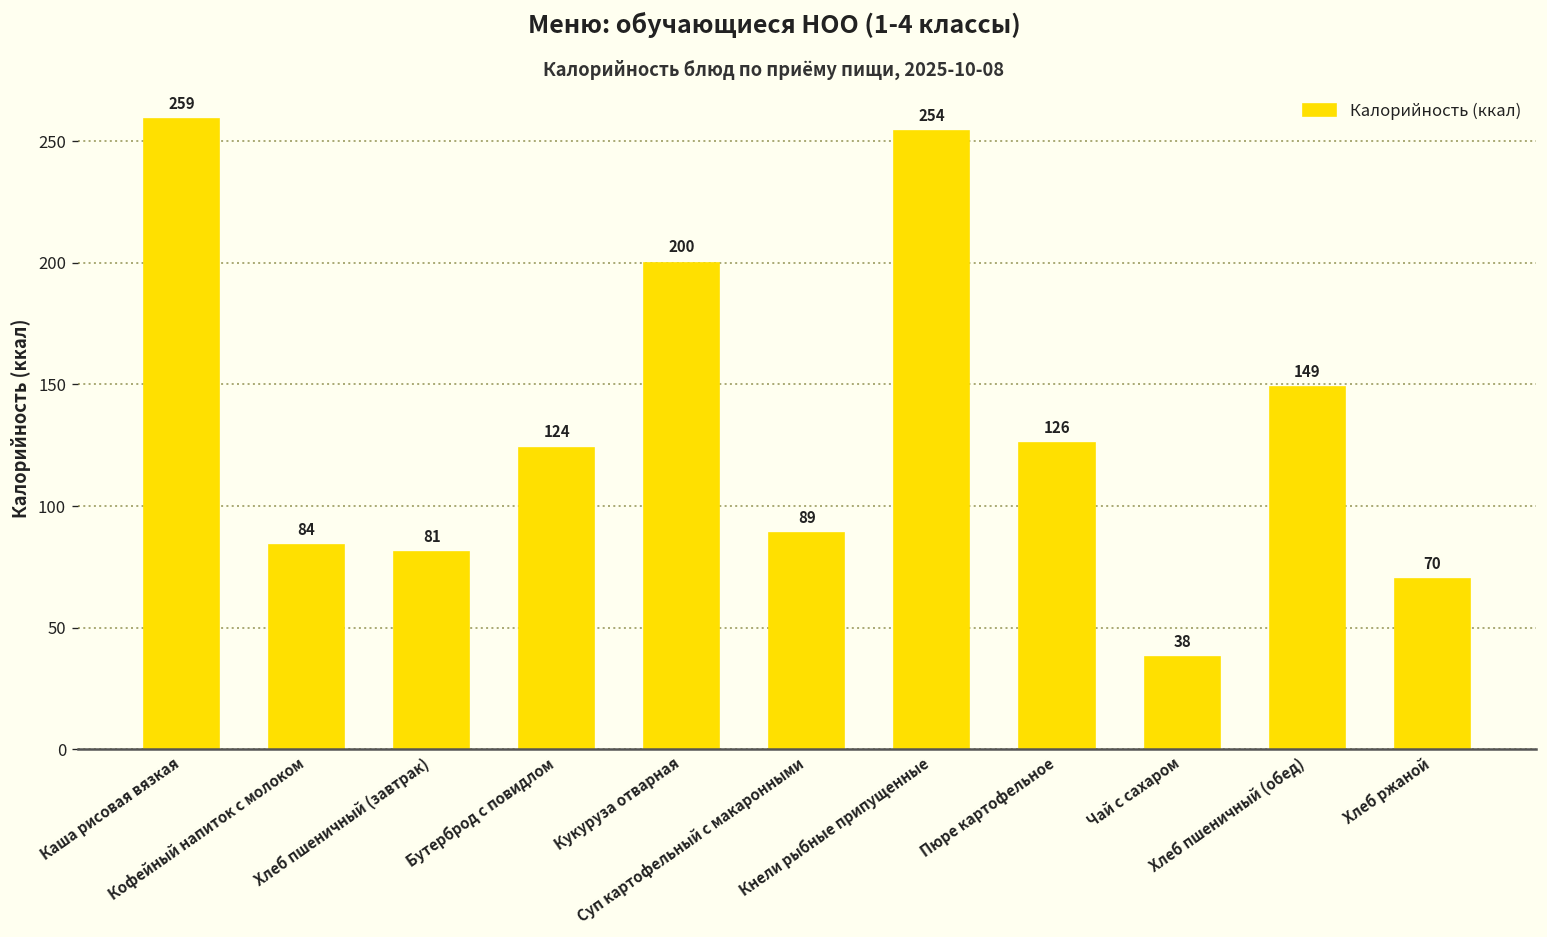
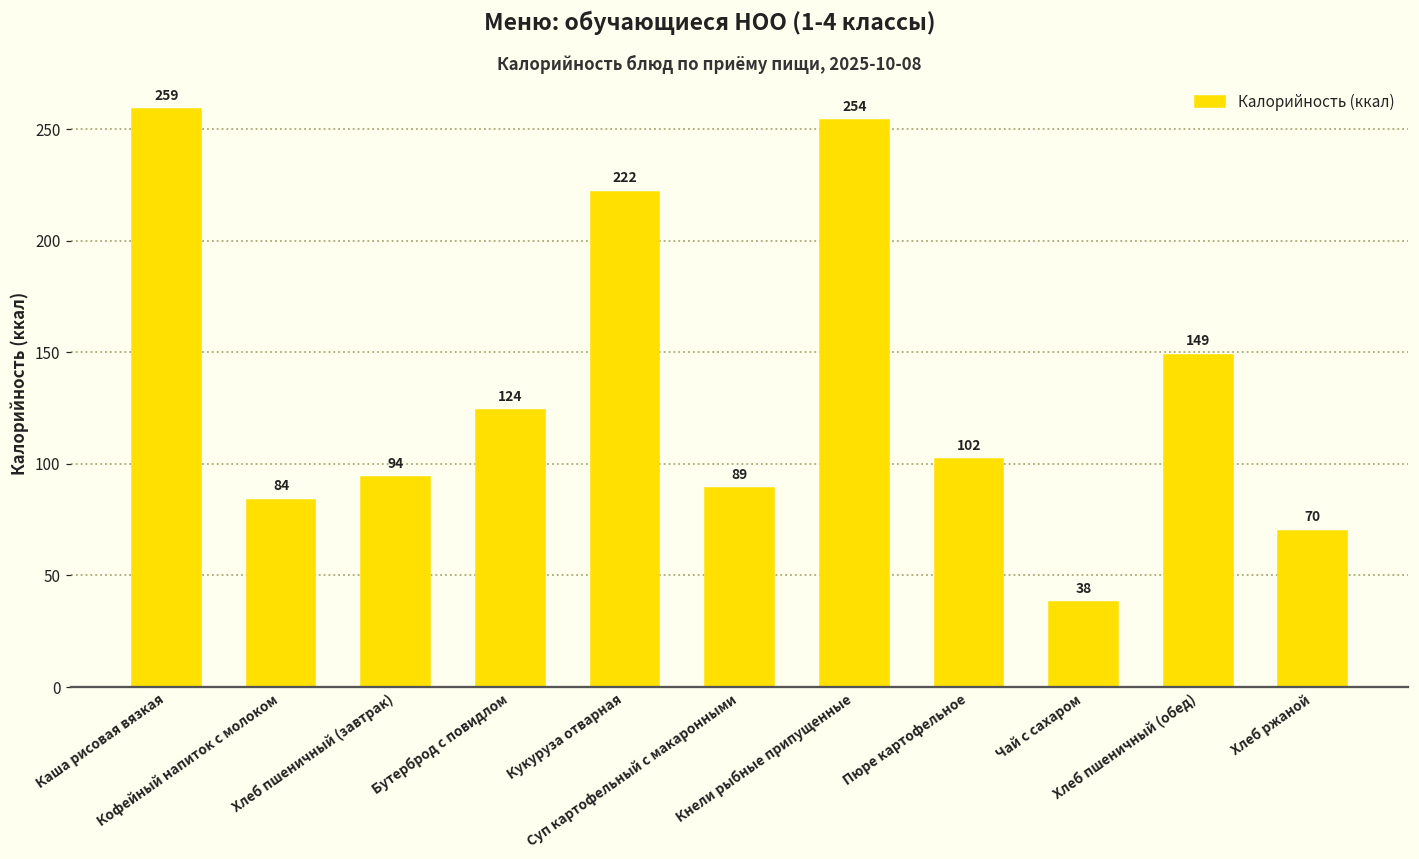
Хлеб пшеничный (завтрак): 81 -> 94
Кукуруза отварная: 200 -> 222
Пюре картофельное: 126 -> 102
